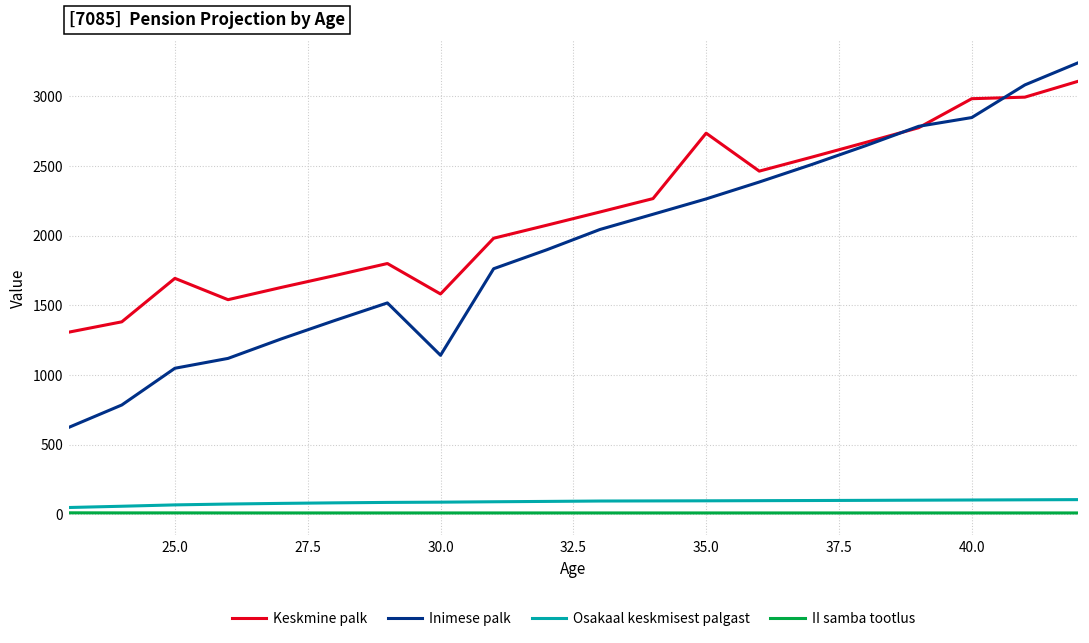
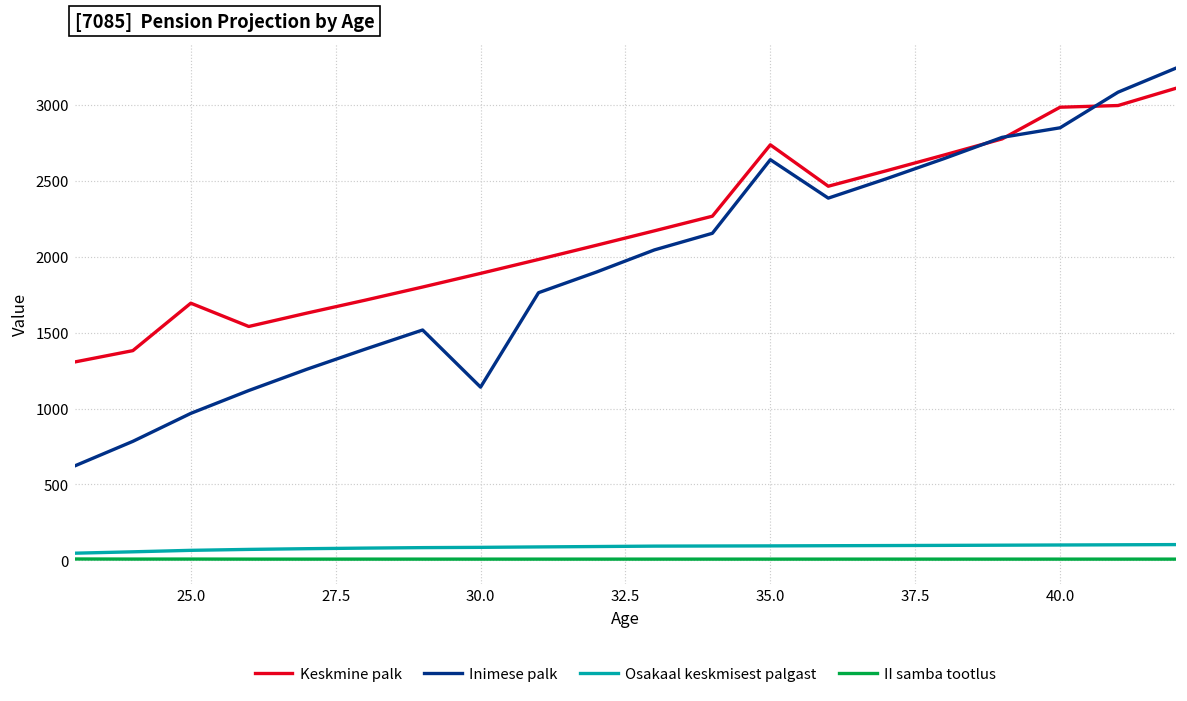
Inimese palk, 25.0: 1050 -> 970
Keskmine palk, 30.0: 1580 -> 1890
Inimese palk, 35.0: 2260 -> 2640
